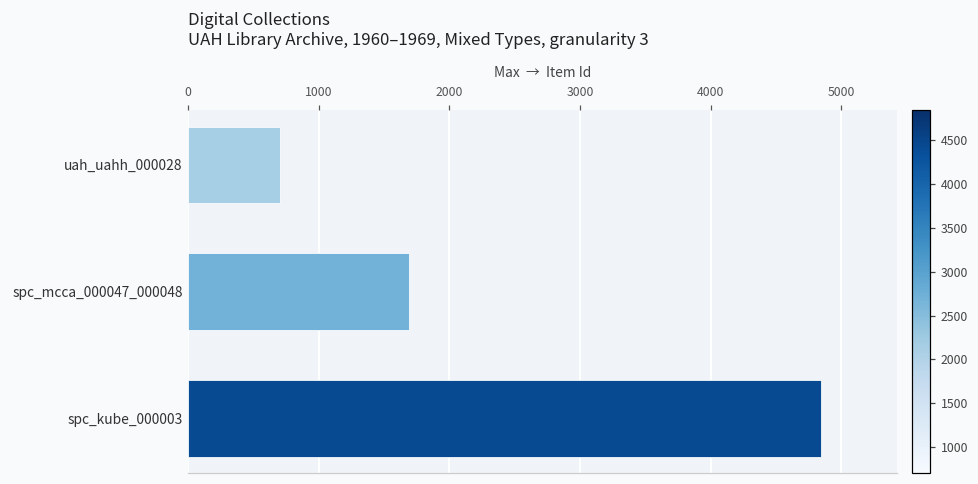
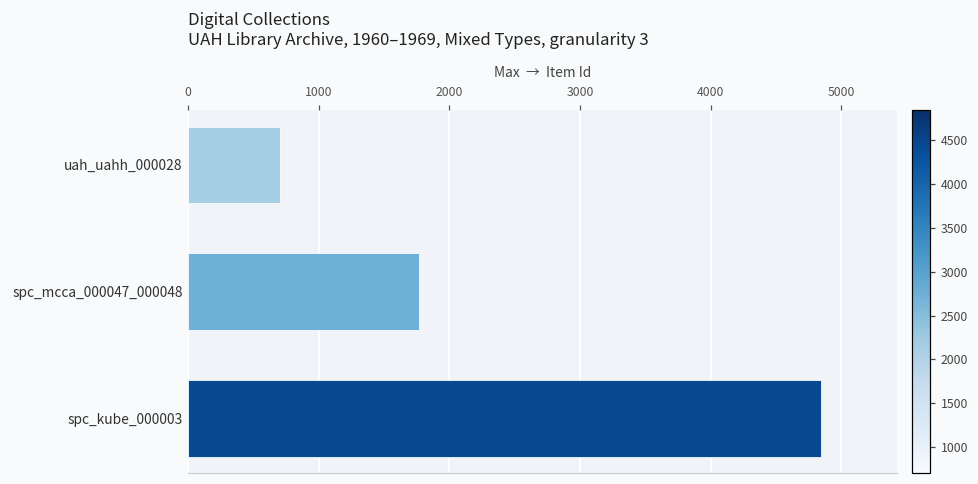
spc_mcca_000047_000048: 1690 -> 1760
